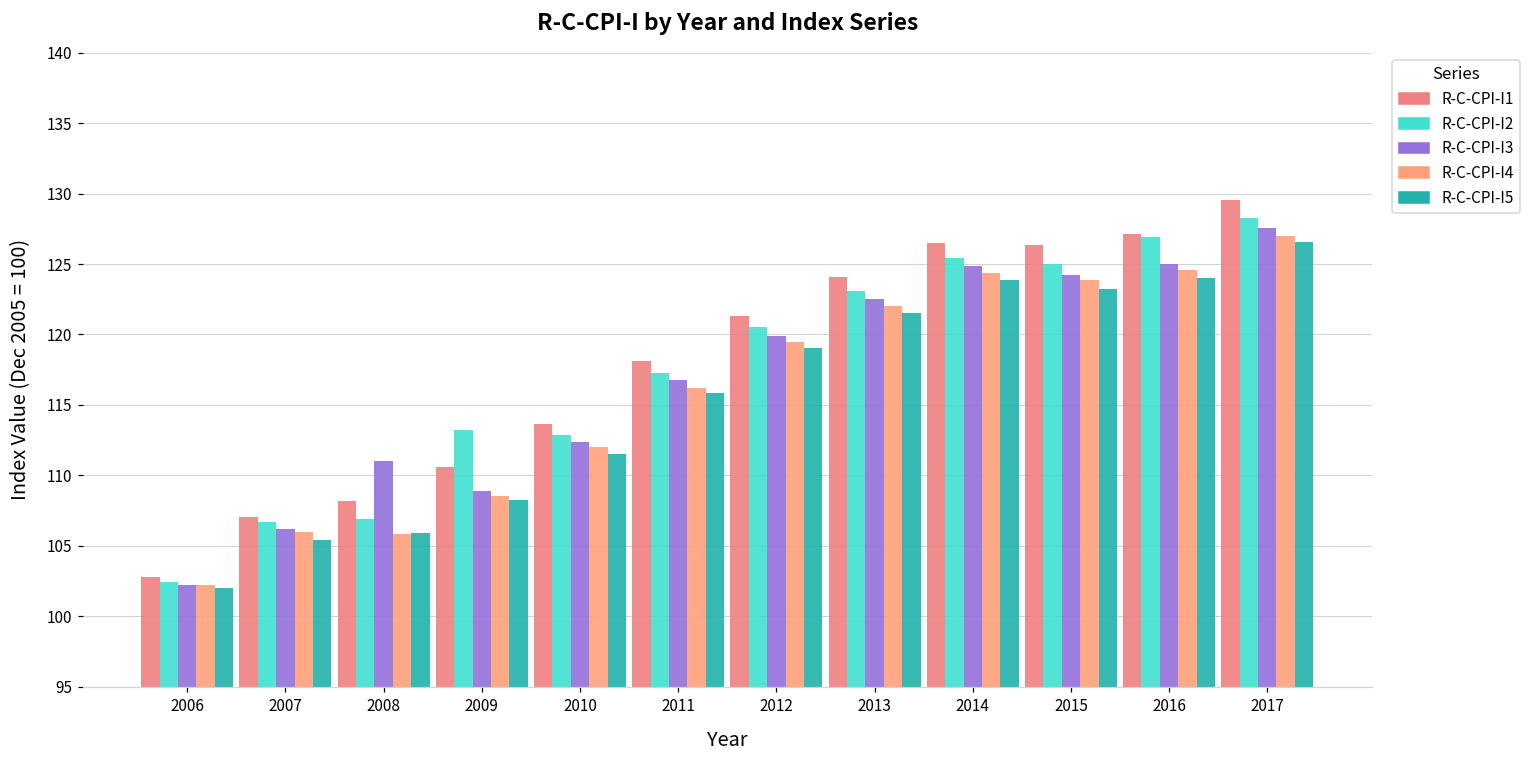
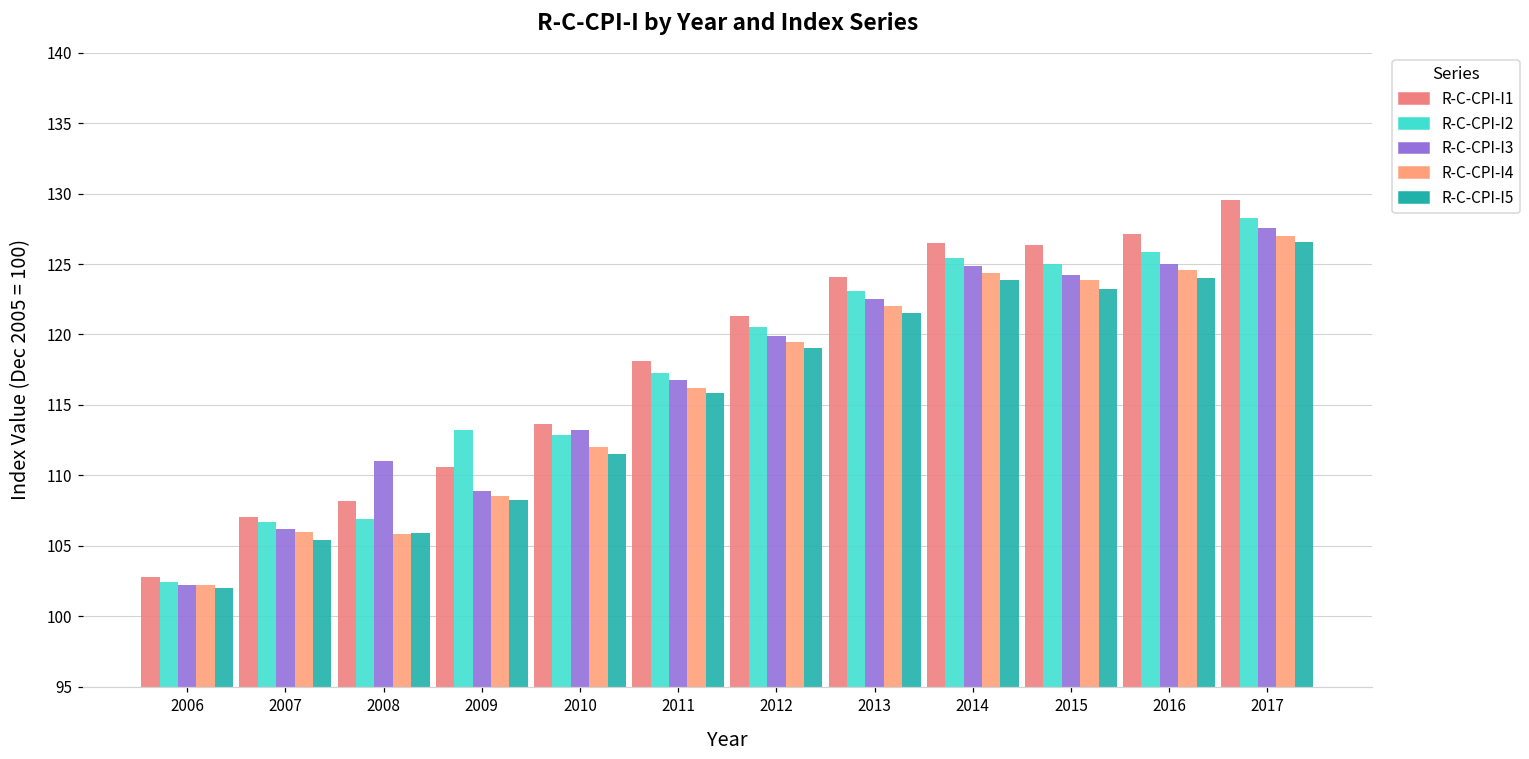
R-C-CPI-I3, 2010: 112.3 -> 113.2
R-C-CPI-I2, 2016: 126.9 -> 125.9
